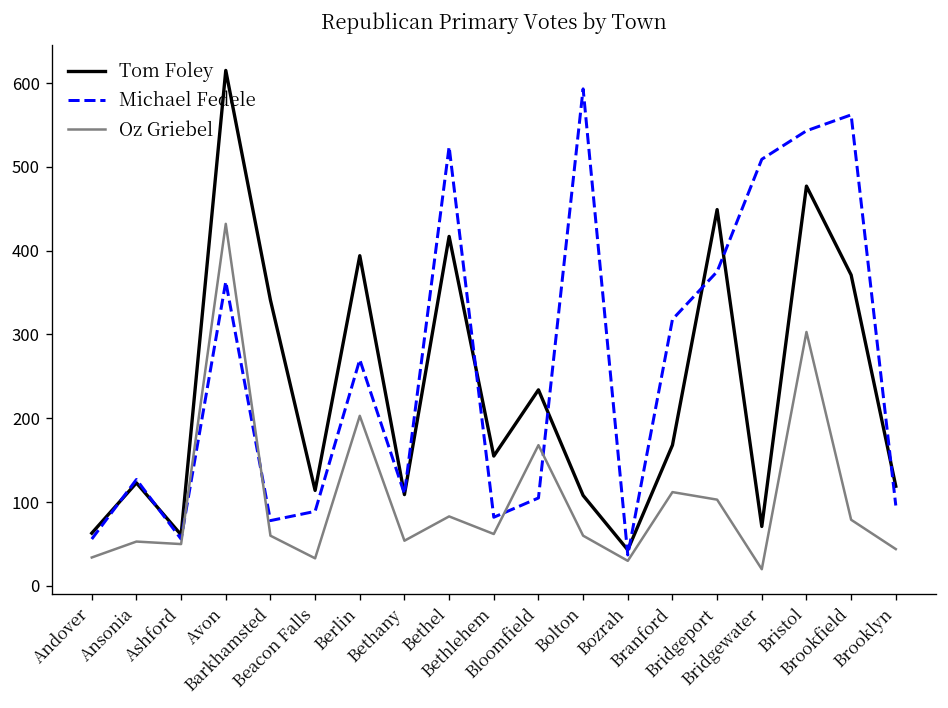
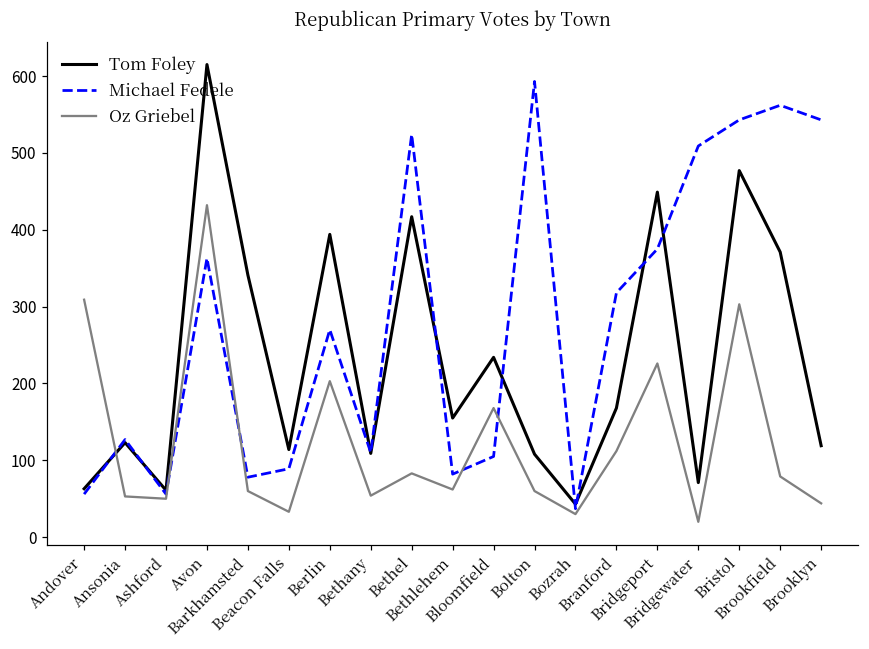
Oz Griebel, Andover: 30 -> 310
Oz Griebel, Bridgeport: 100 -> 230
Michael Fedele, Brooklyn: 100 -> 540
